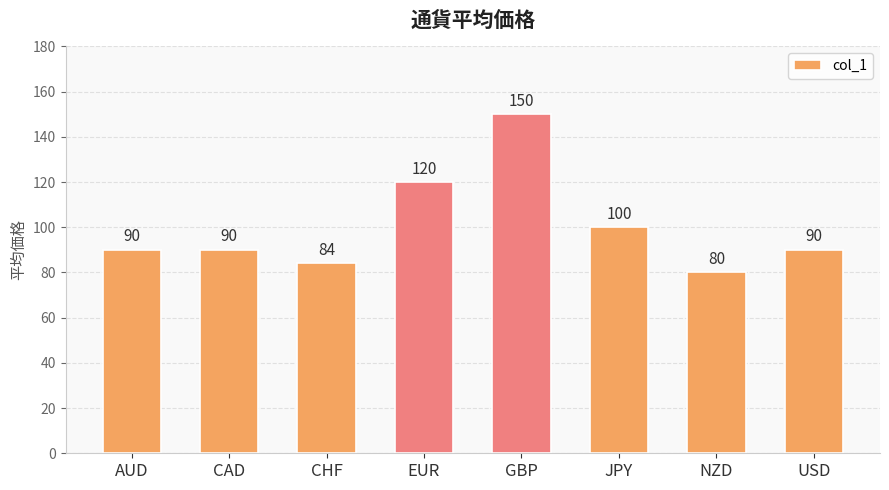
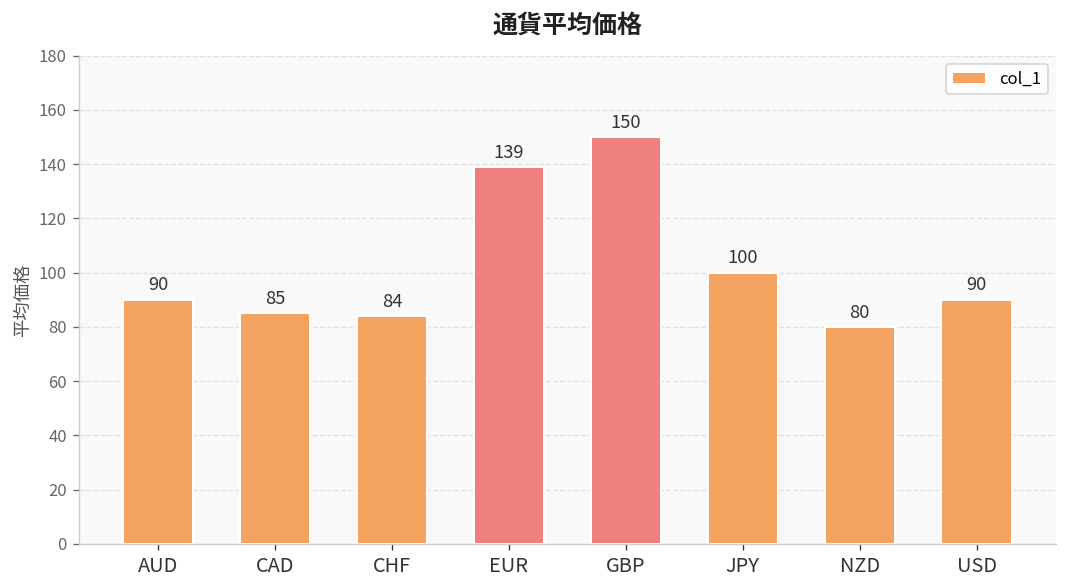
CAD: 90 -> 85
EUR: 120 -> 139
